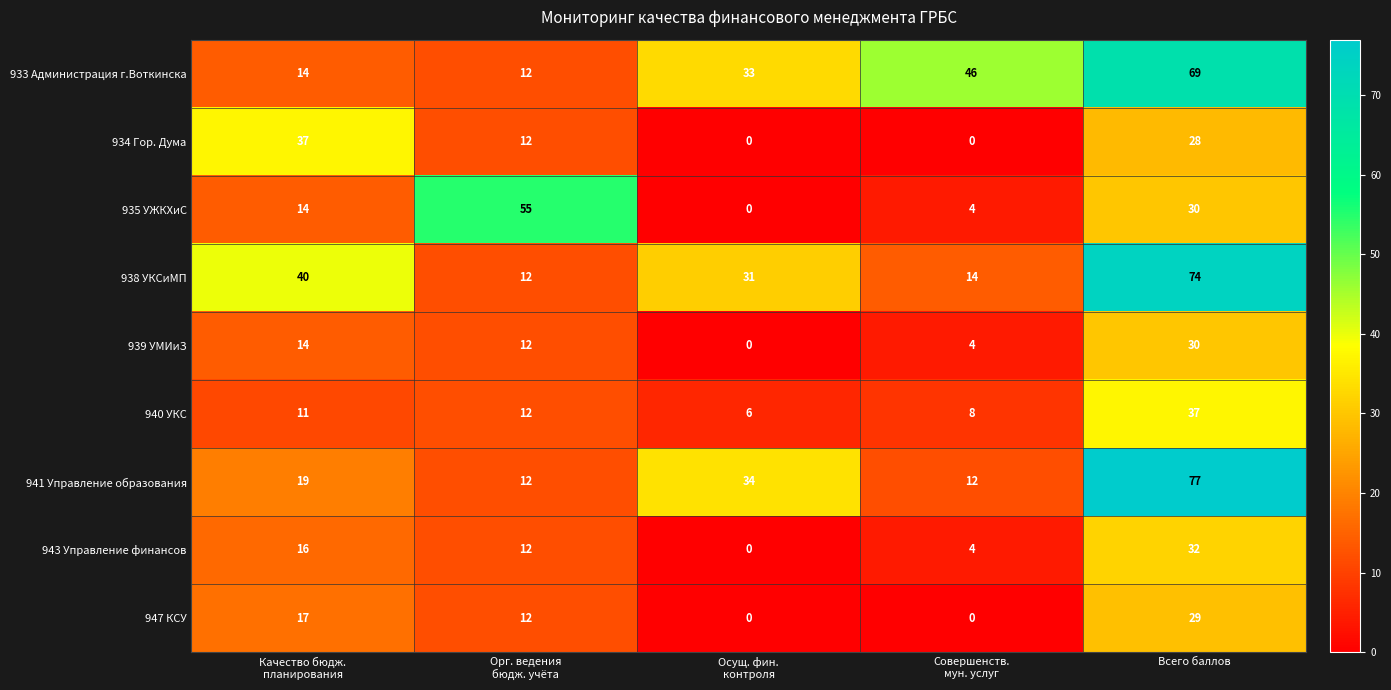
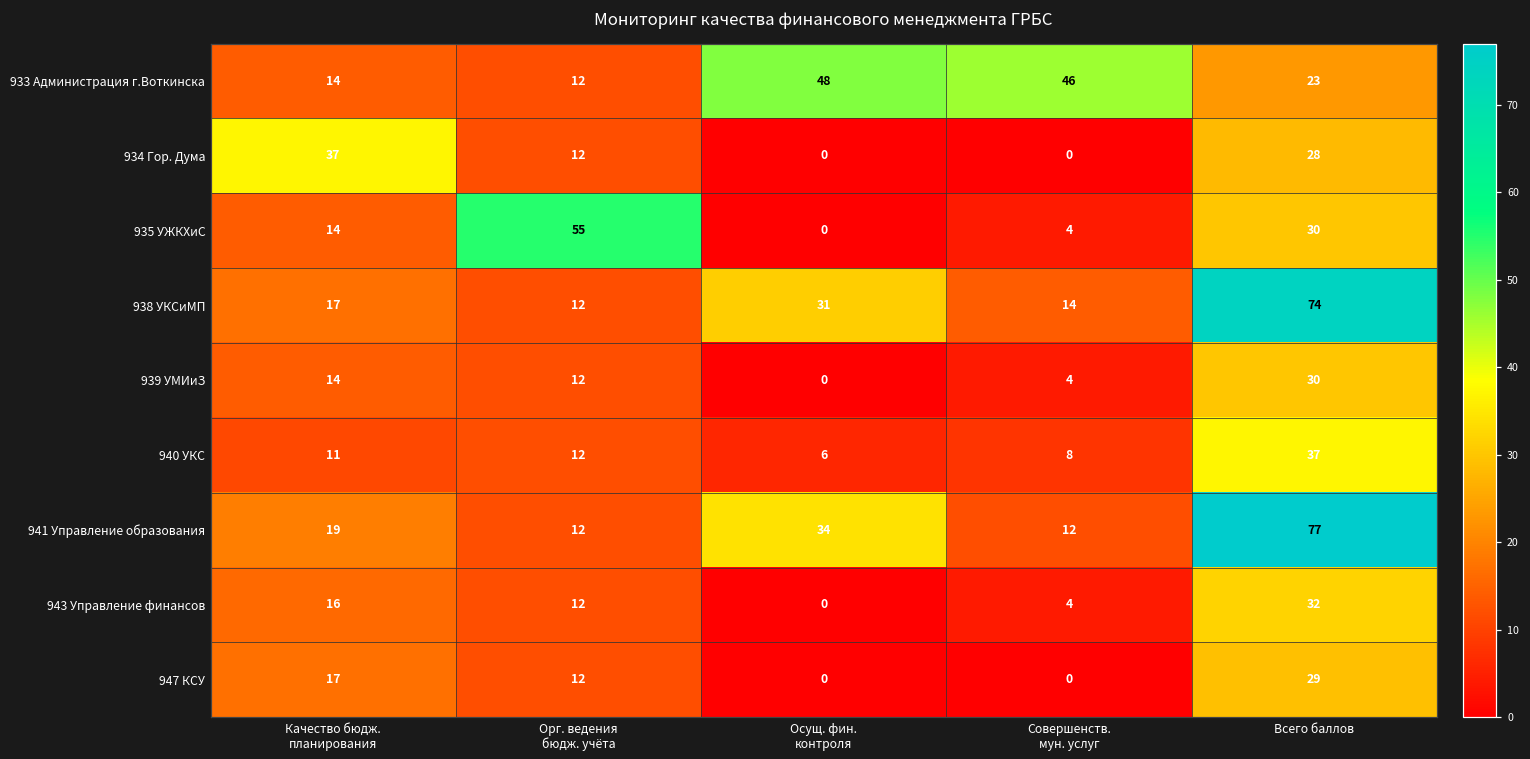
933 Администрация г.Воткинска, Осущ. фин. контроля: 33 -> 48
933 Администрация г.Воткинска, Всего баллов: 69 -> 23
938 УКСиМП, Качество бюдж. планирования: 40 -> 17
